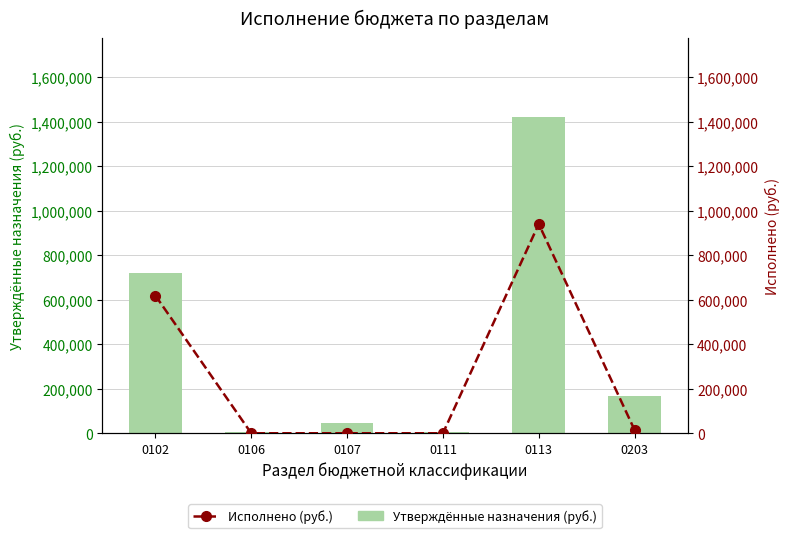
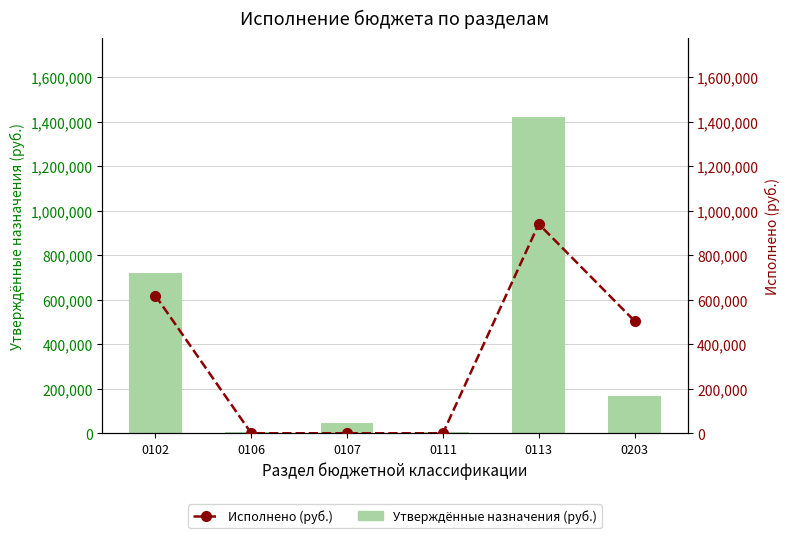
Исполнено (руб.), 0203: 10,000 -> 500,000
